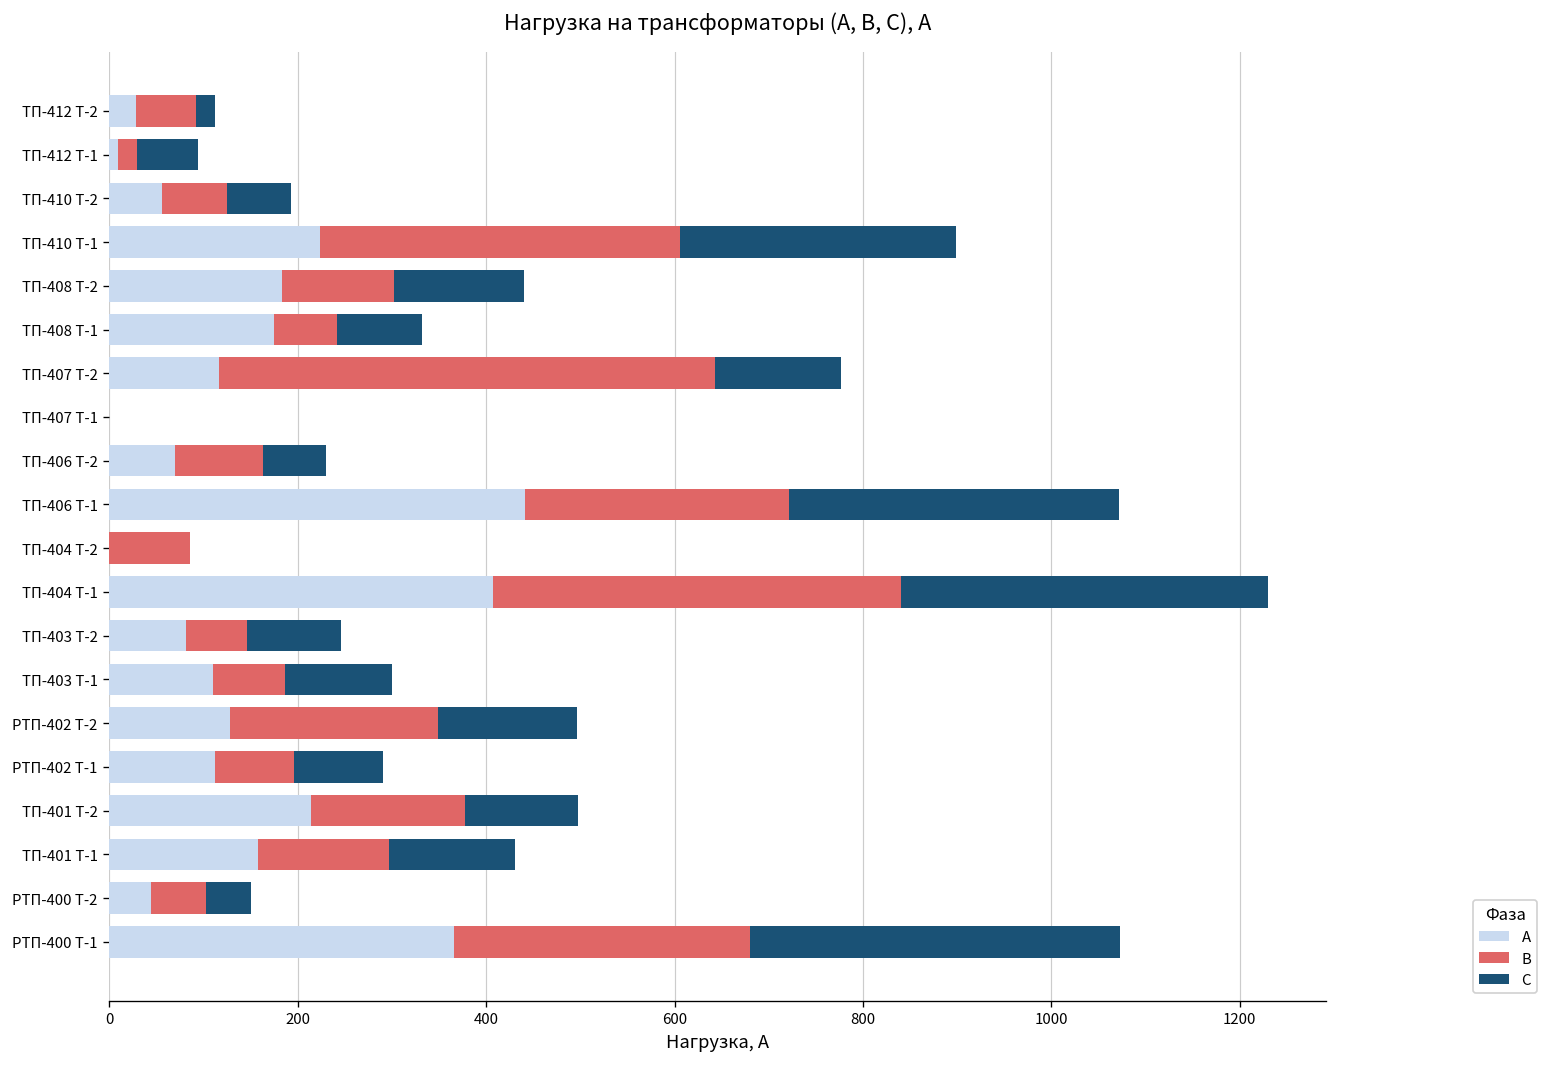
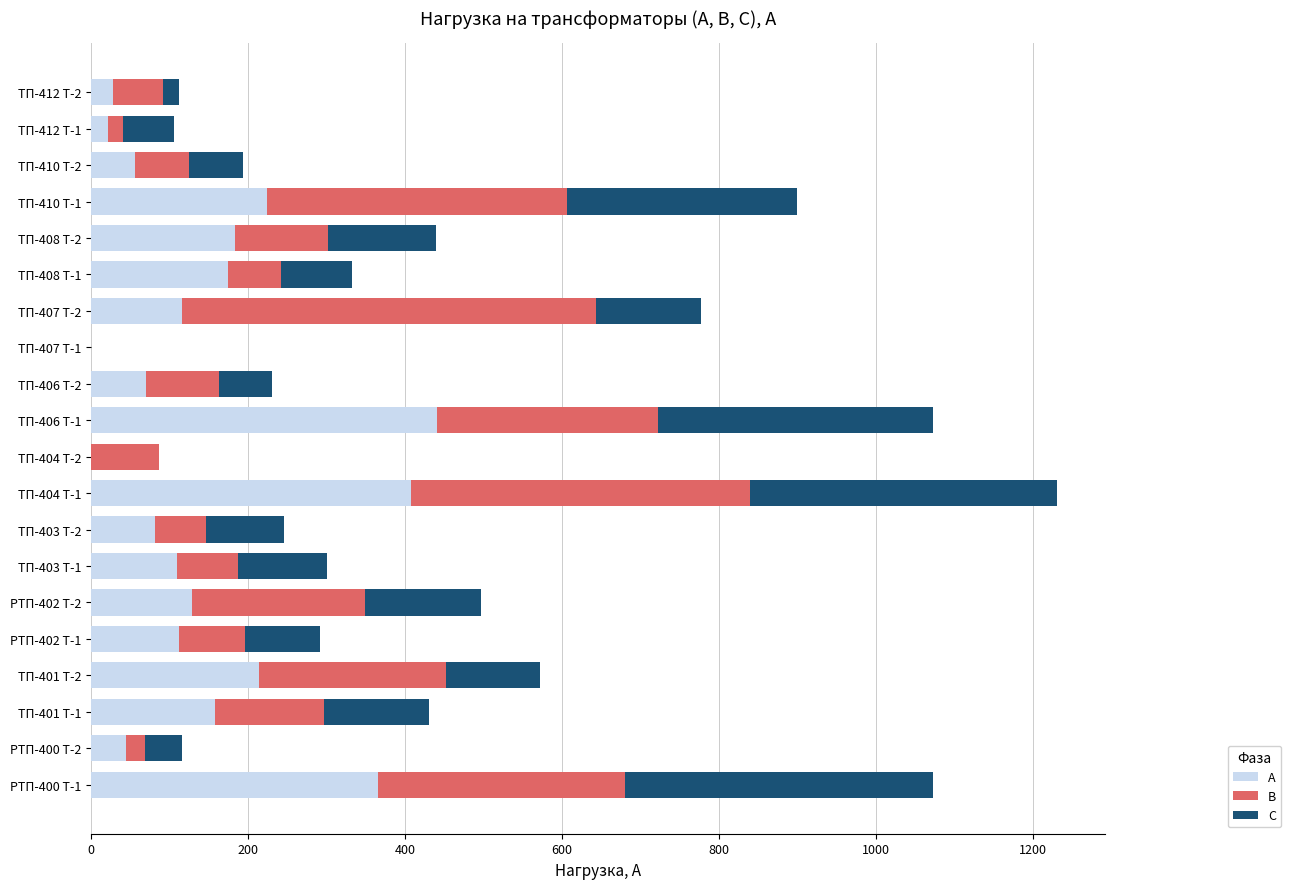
А, ТП-412 Т-1: 10 -> 20
В, ТП-401 Т-2: 160 -> 240
В, РТП-400 Т-2: 60 -> 30
